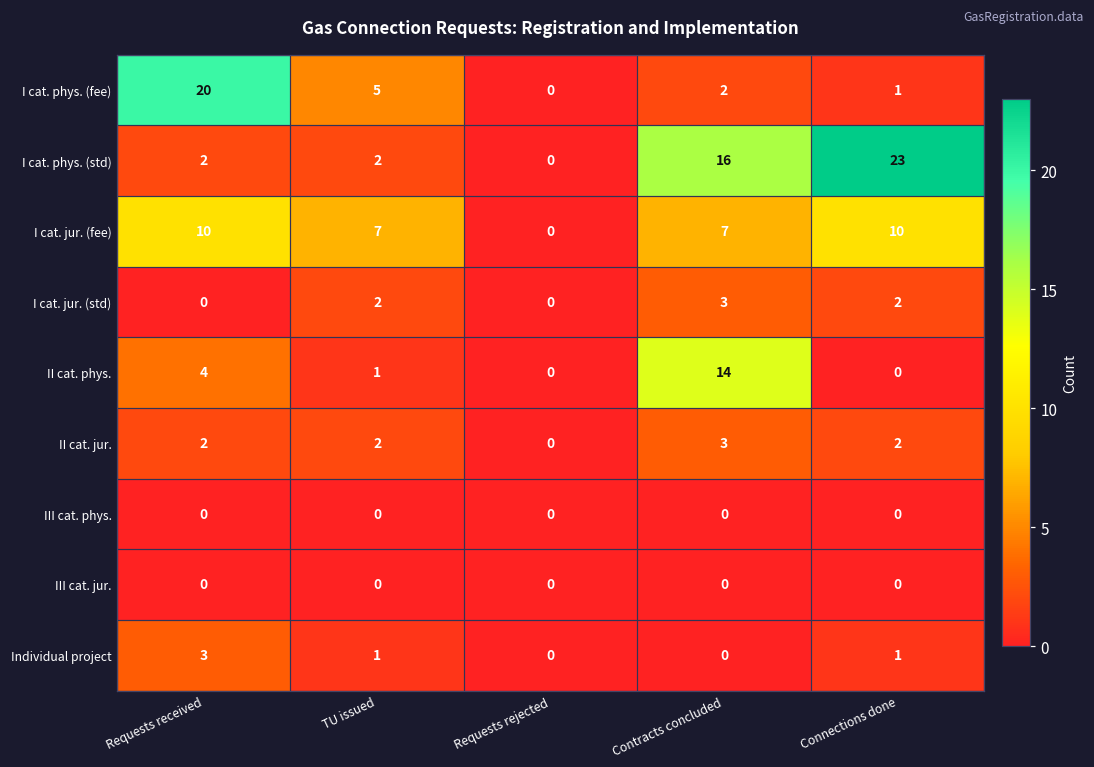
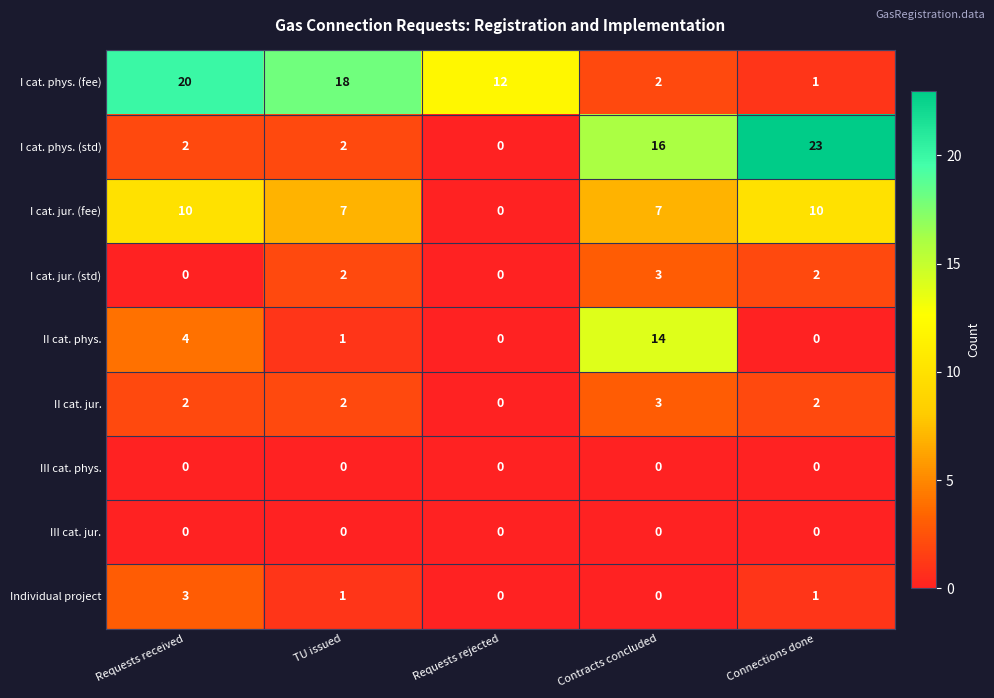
I cat. phys. (fee), TU issued: 5 -> 18
I cat. phys. (fee), Requests rejected: 0 -> 12
